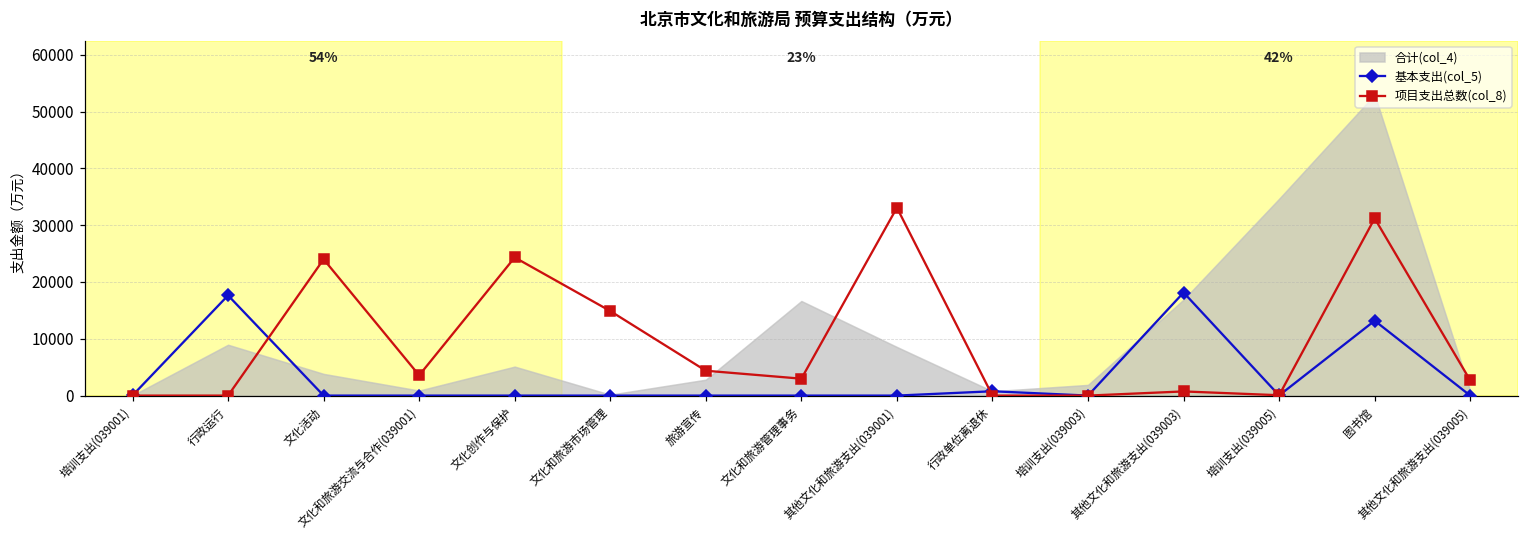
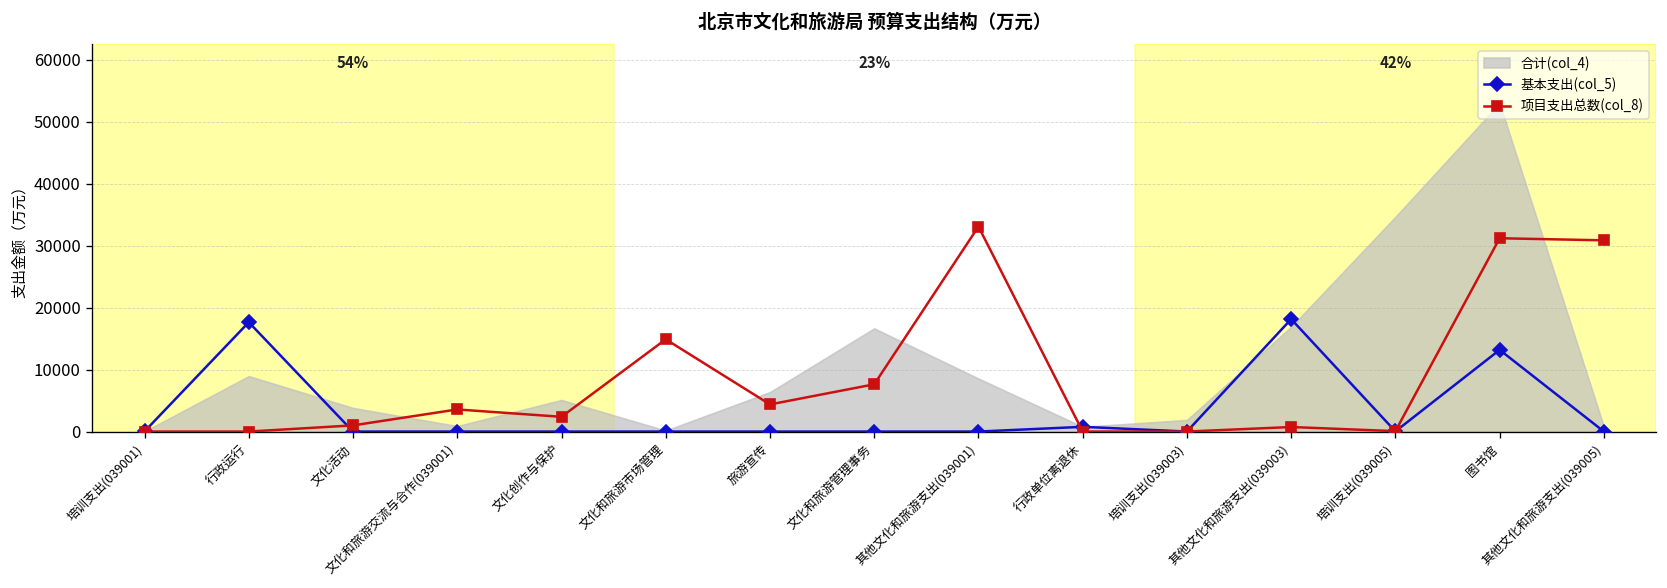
项目支出总数(col_8), 文化活动: 24000 -> 1000
项目支出总数(col_8), 文化创作与保护: 24000 -> 2000
合计(col_4), 旅游宣传: 3000 -> 6000
项目支出总数(col_8), 文化和旅游管理事务: 3000 -> 8000
项目支出总数(col_8), 其他文化和旅游支出(039005): 3000 -> 31000
